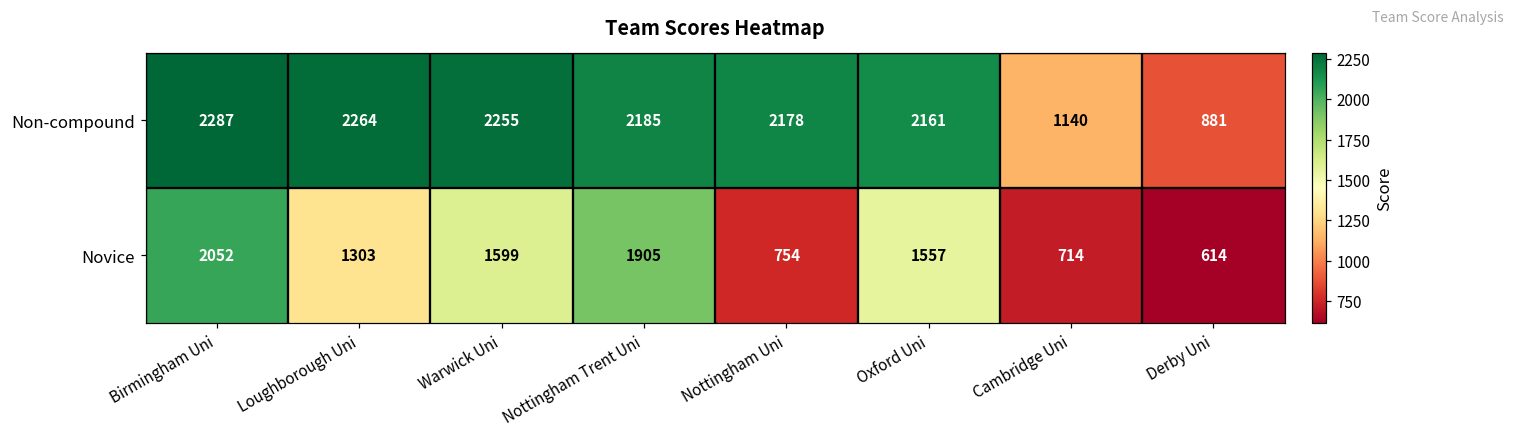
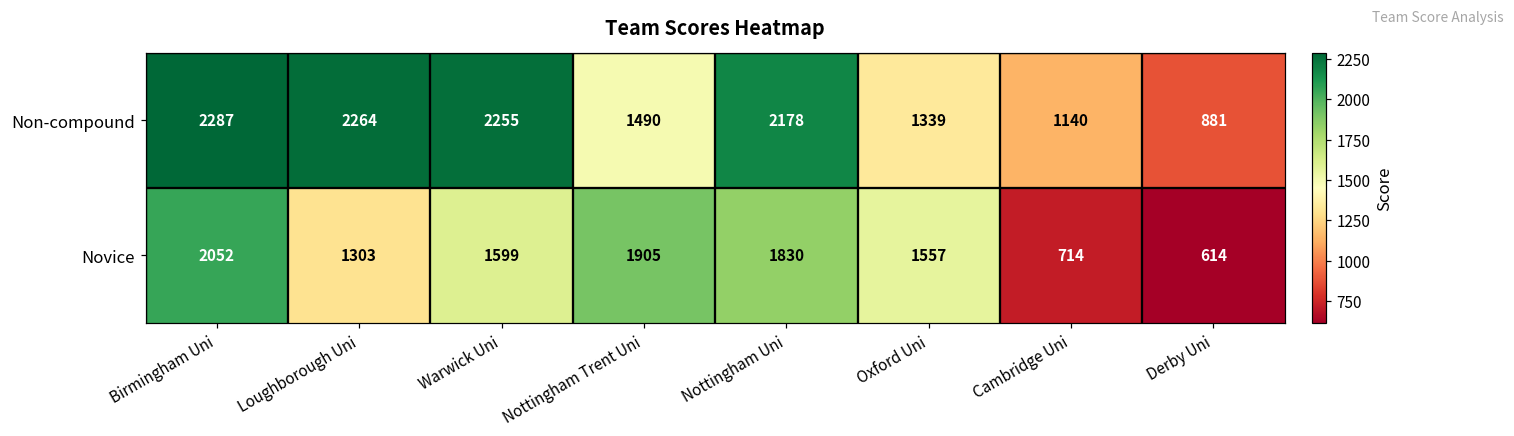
Non-compound, Nottingham Trent Uni: 2185 -> 1490
Non-compound, Oxford Uni: 2161 -> 1339
Novice, Nottingham Uni: 754 -> 1830
